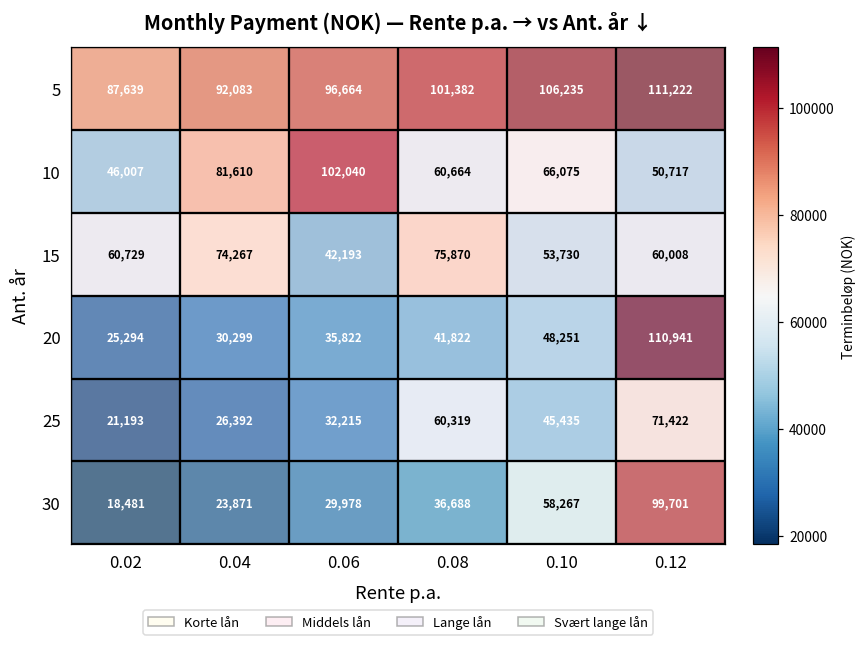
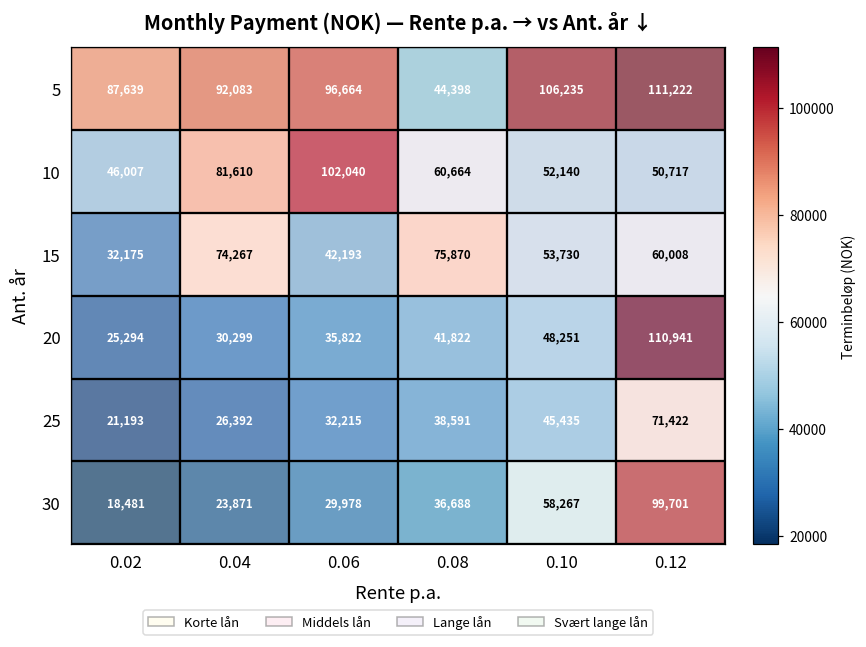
5, 0.08: 101,382 -> 44,398
10, 0.10: 66,075 -> 52,140
15, 0.02: 60,729 -> 32,175
25, 0.08: 60,319 -> 38,591
